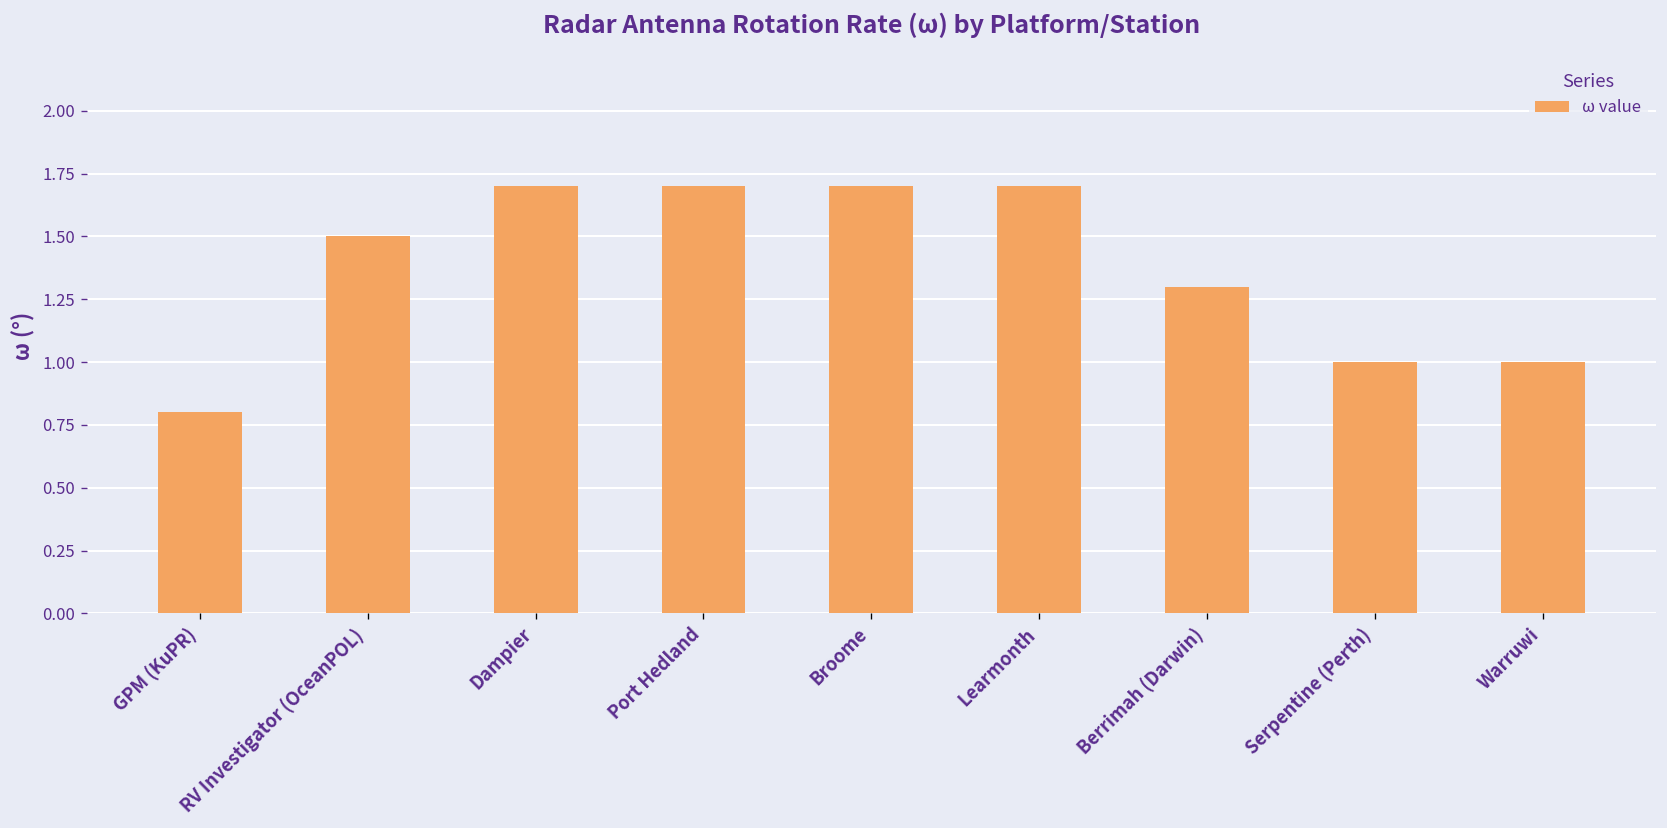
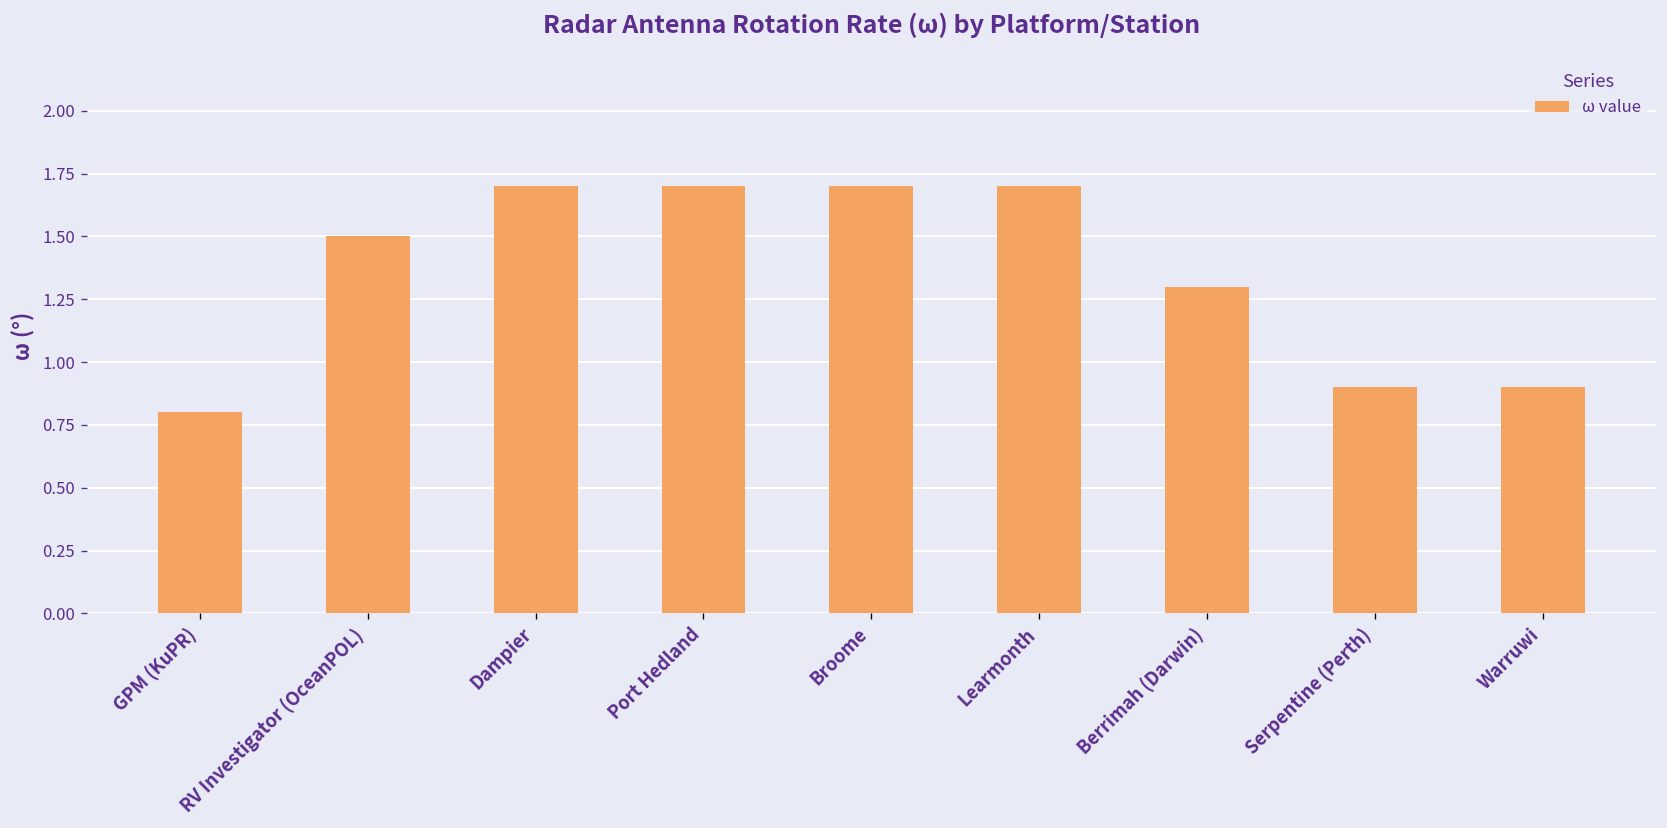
Serpentine (Perth): 1.0 -> 0.9
Warruwi: 1.0 -> 0.9
